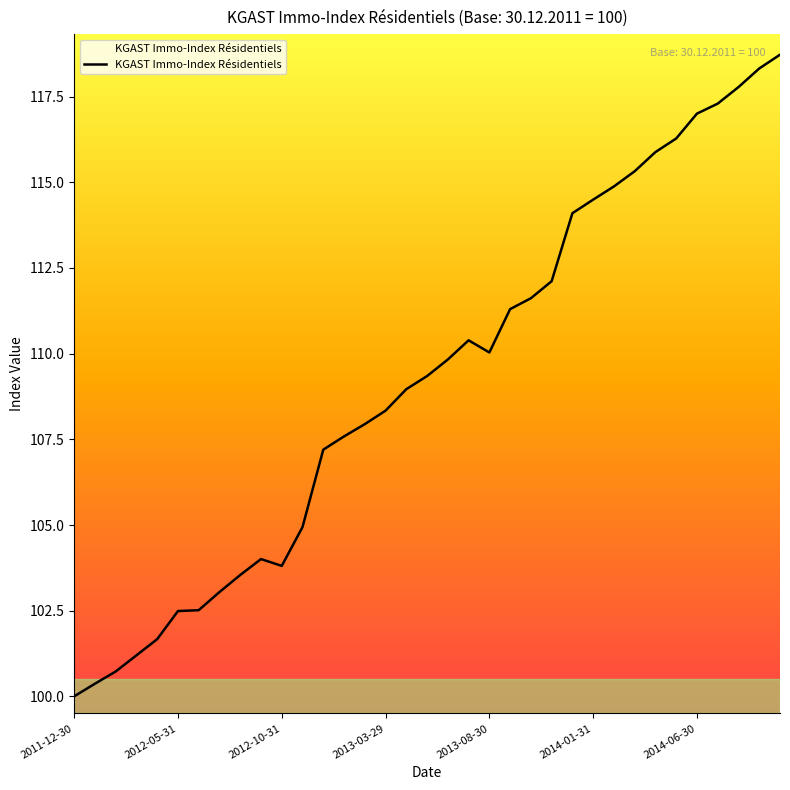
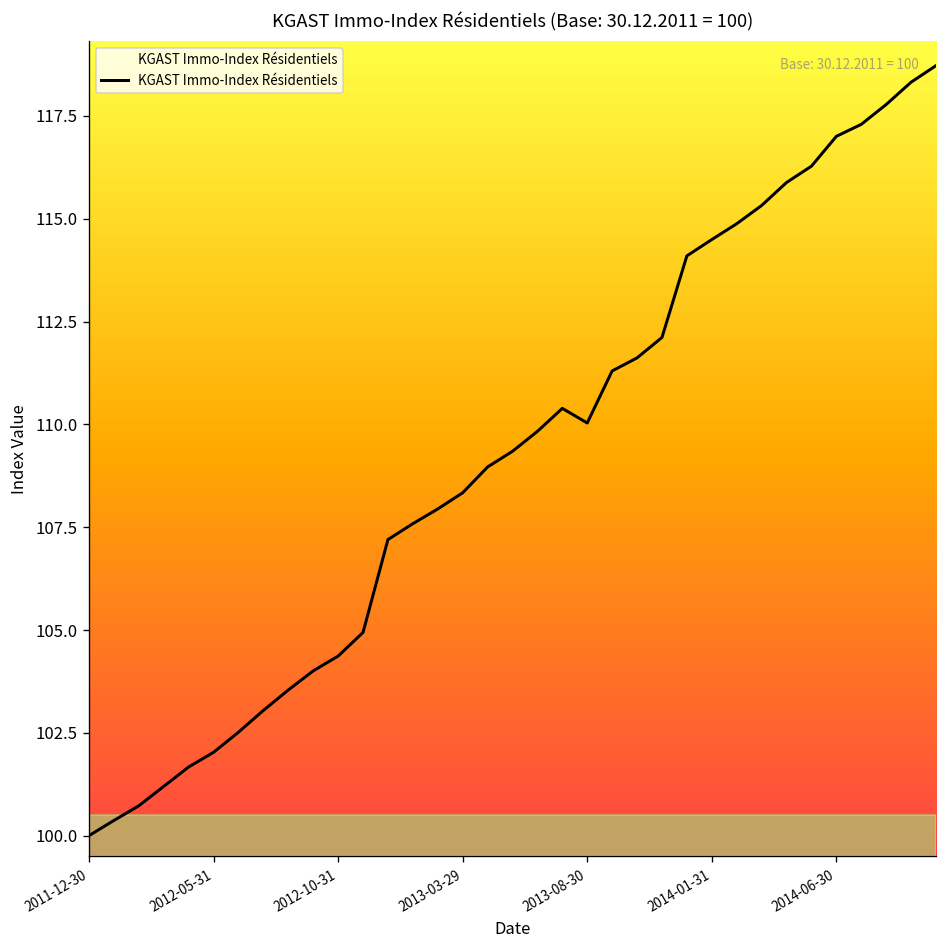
2012-05-31: 102.5 -> 102.0
2012-10-31: 103.8 -> 104.4
